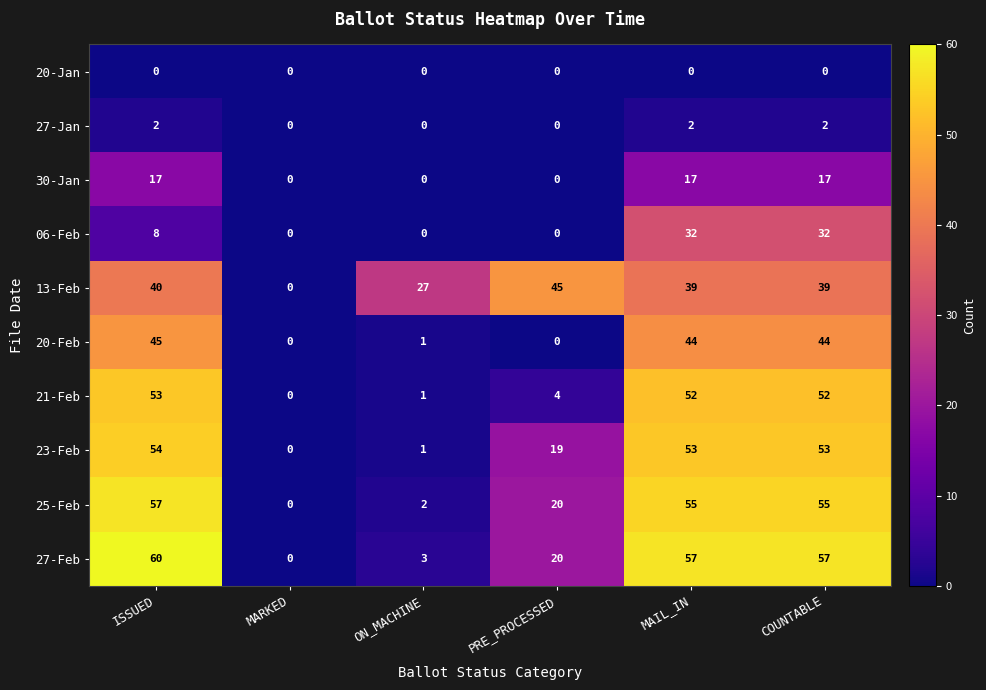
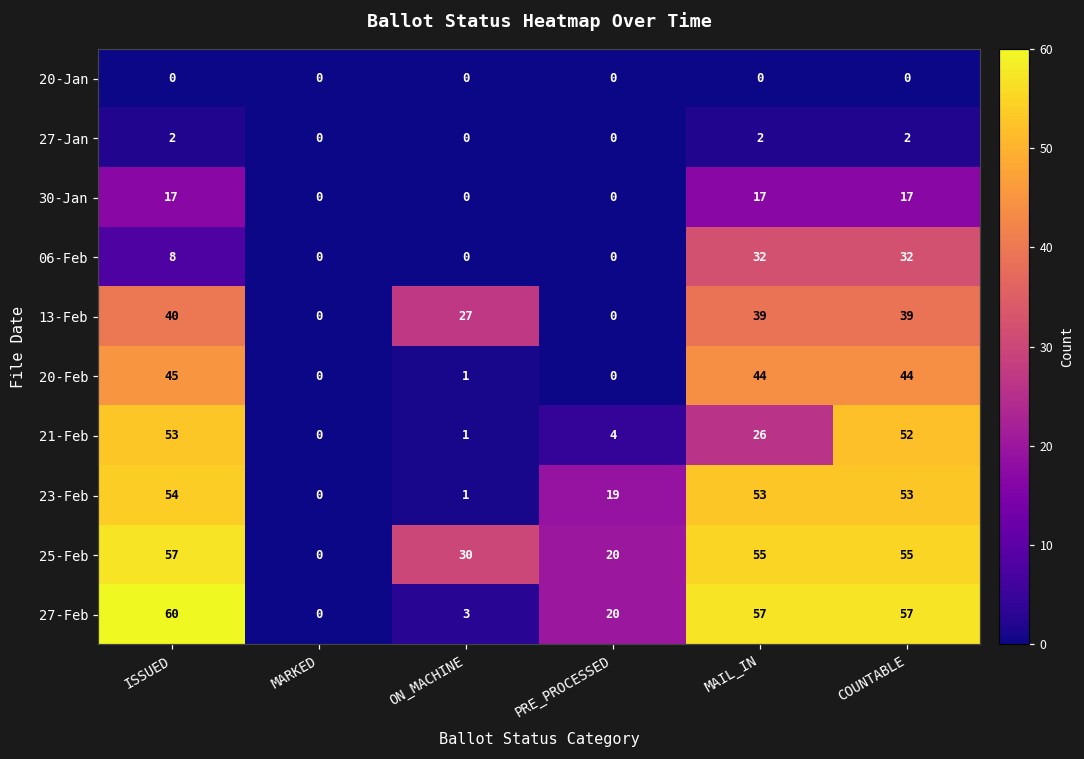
13-Feb, PRE_PROCESSED: 45 -> 0
21-Feb, MAIL_IN: 52 -> 26
25-Feb, ON_MACHINE: 2 -> 30
